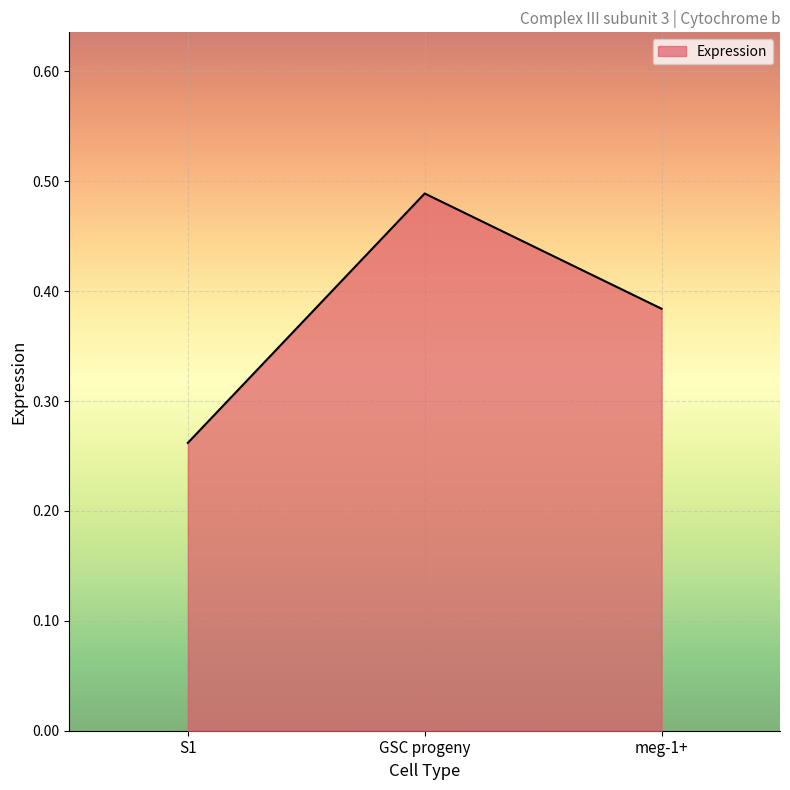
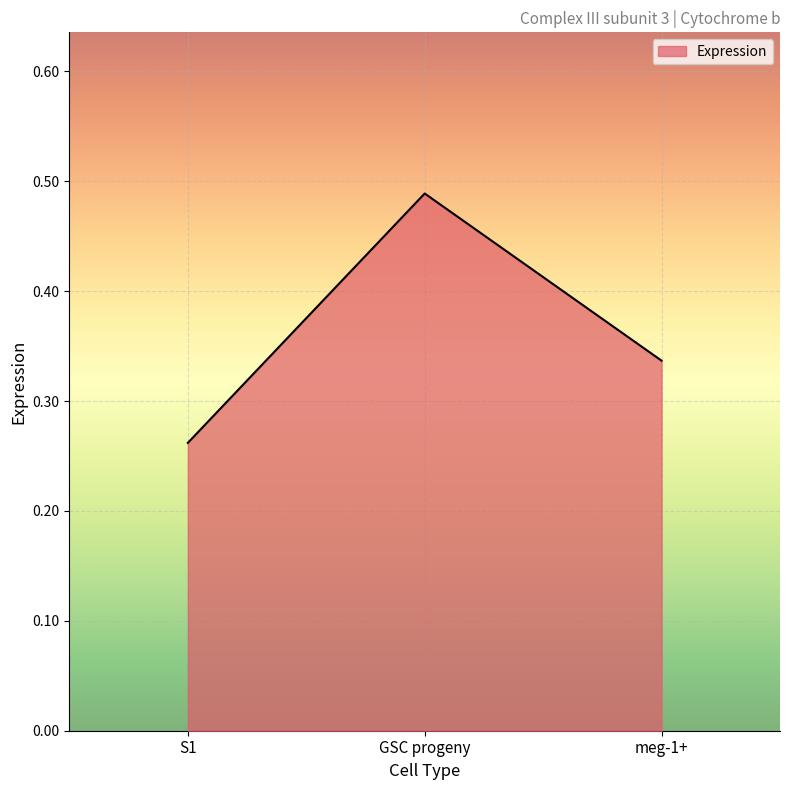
meg-1+: 0.384 -> 0.337
